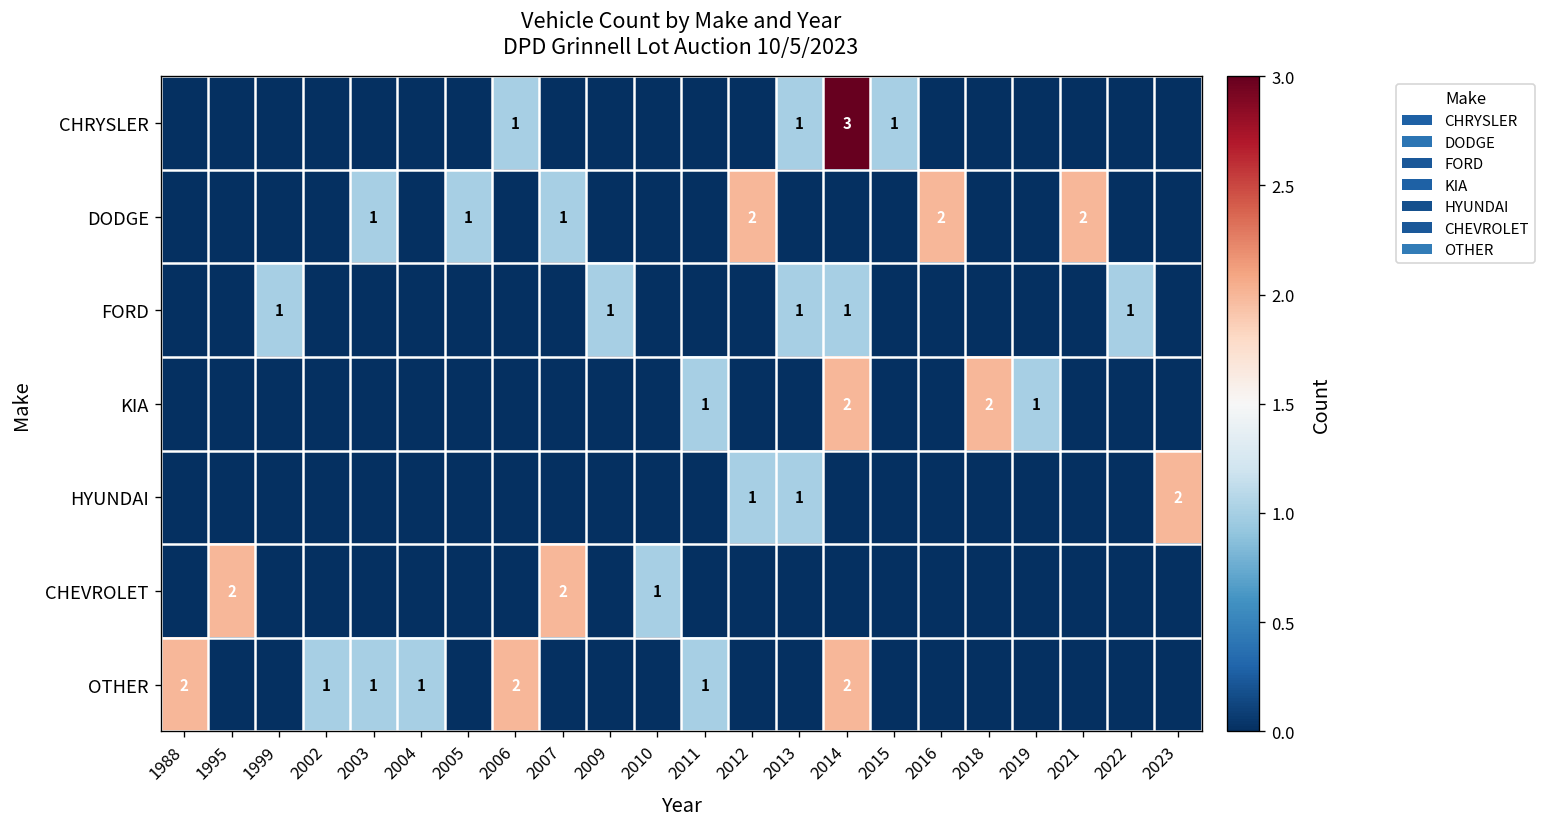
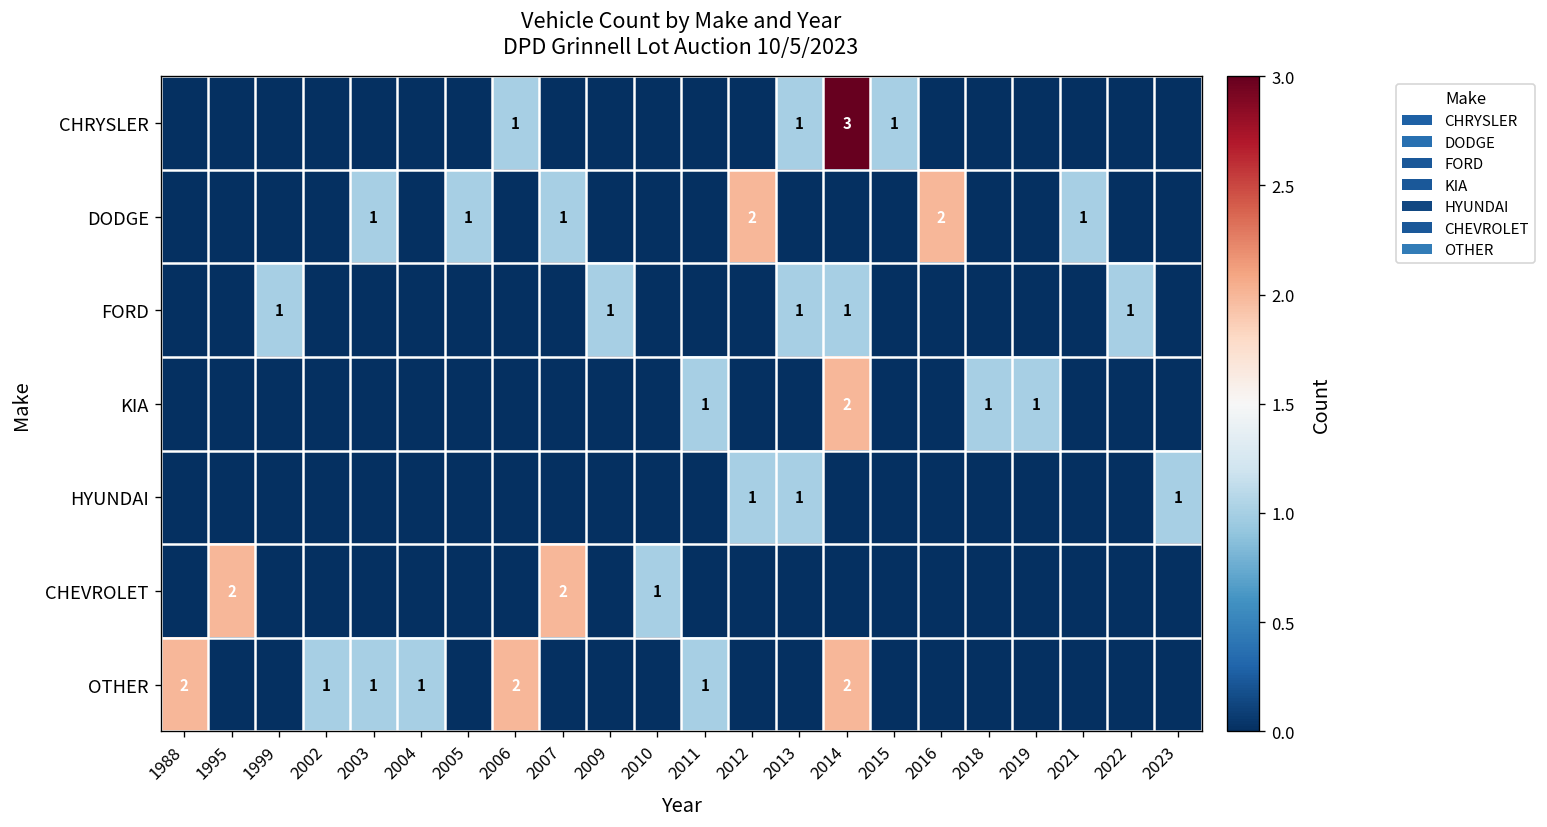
DODGE, 2021: 2 -> 1
KIA, 2018: 2 -> 1
HYUNDAI, 2023: 2 -> 1
